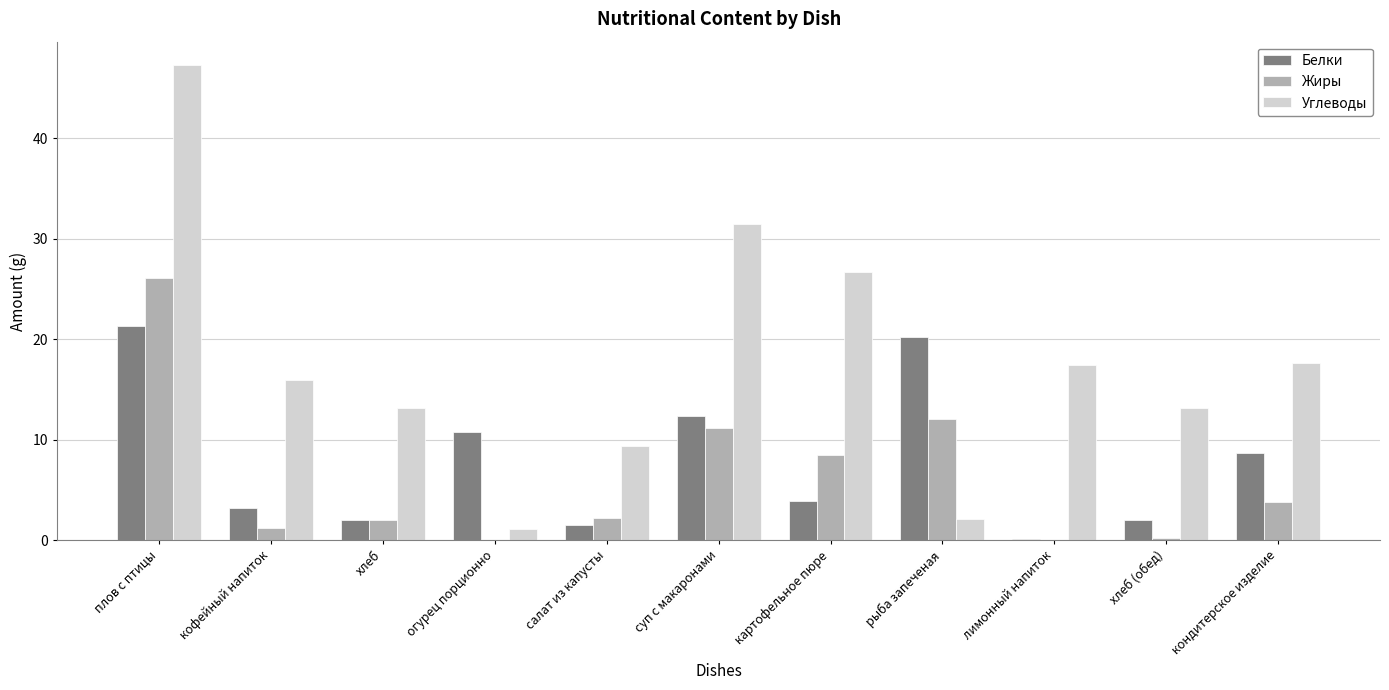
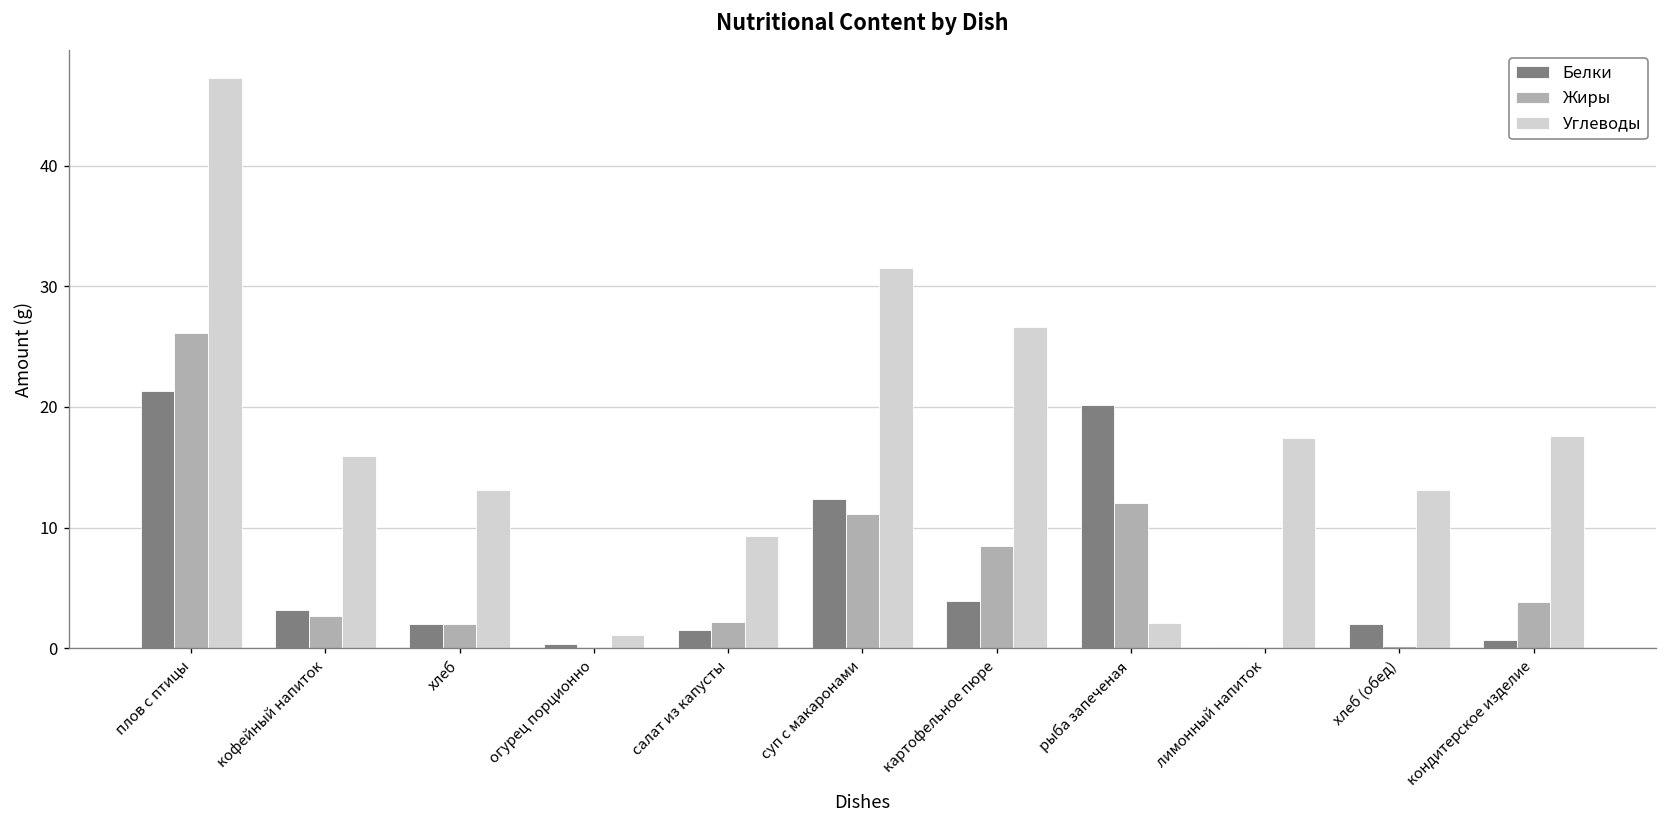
Жиры, кофейный напиток: 1.2 -> 2.7
Белки, огурец порционно: 10.7 -> 0.3
Белки, кондитерское изделие: 8.7 -> 0.7
